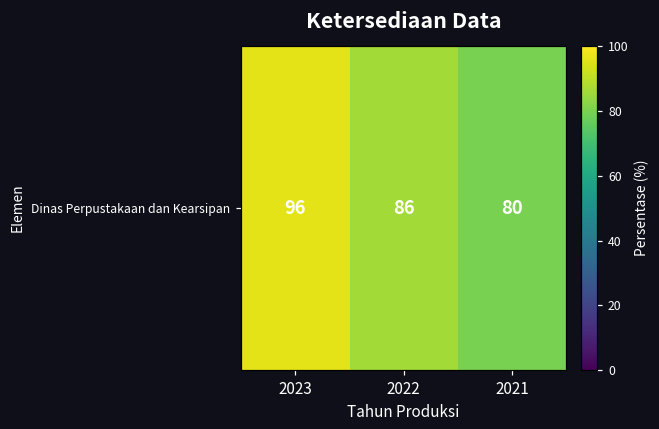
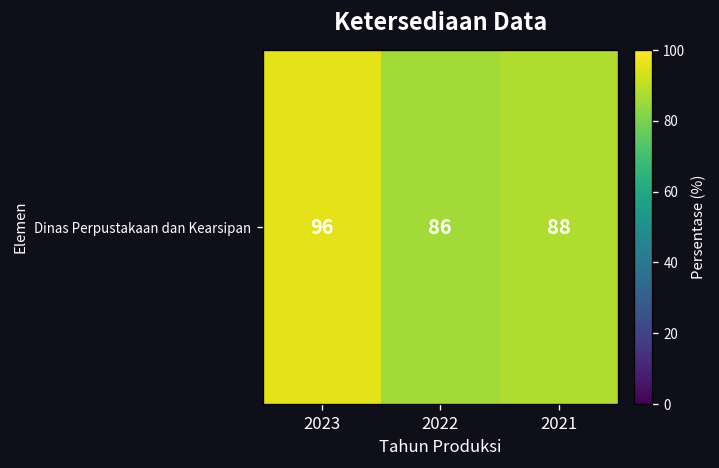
Dinas Perpustakaan dan Kearsipan, 2021: 80 -> 88
